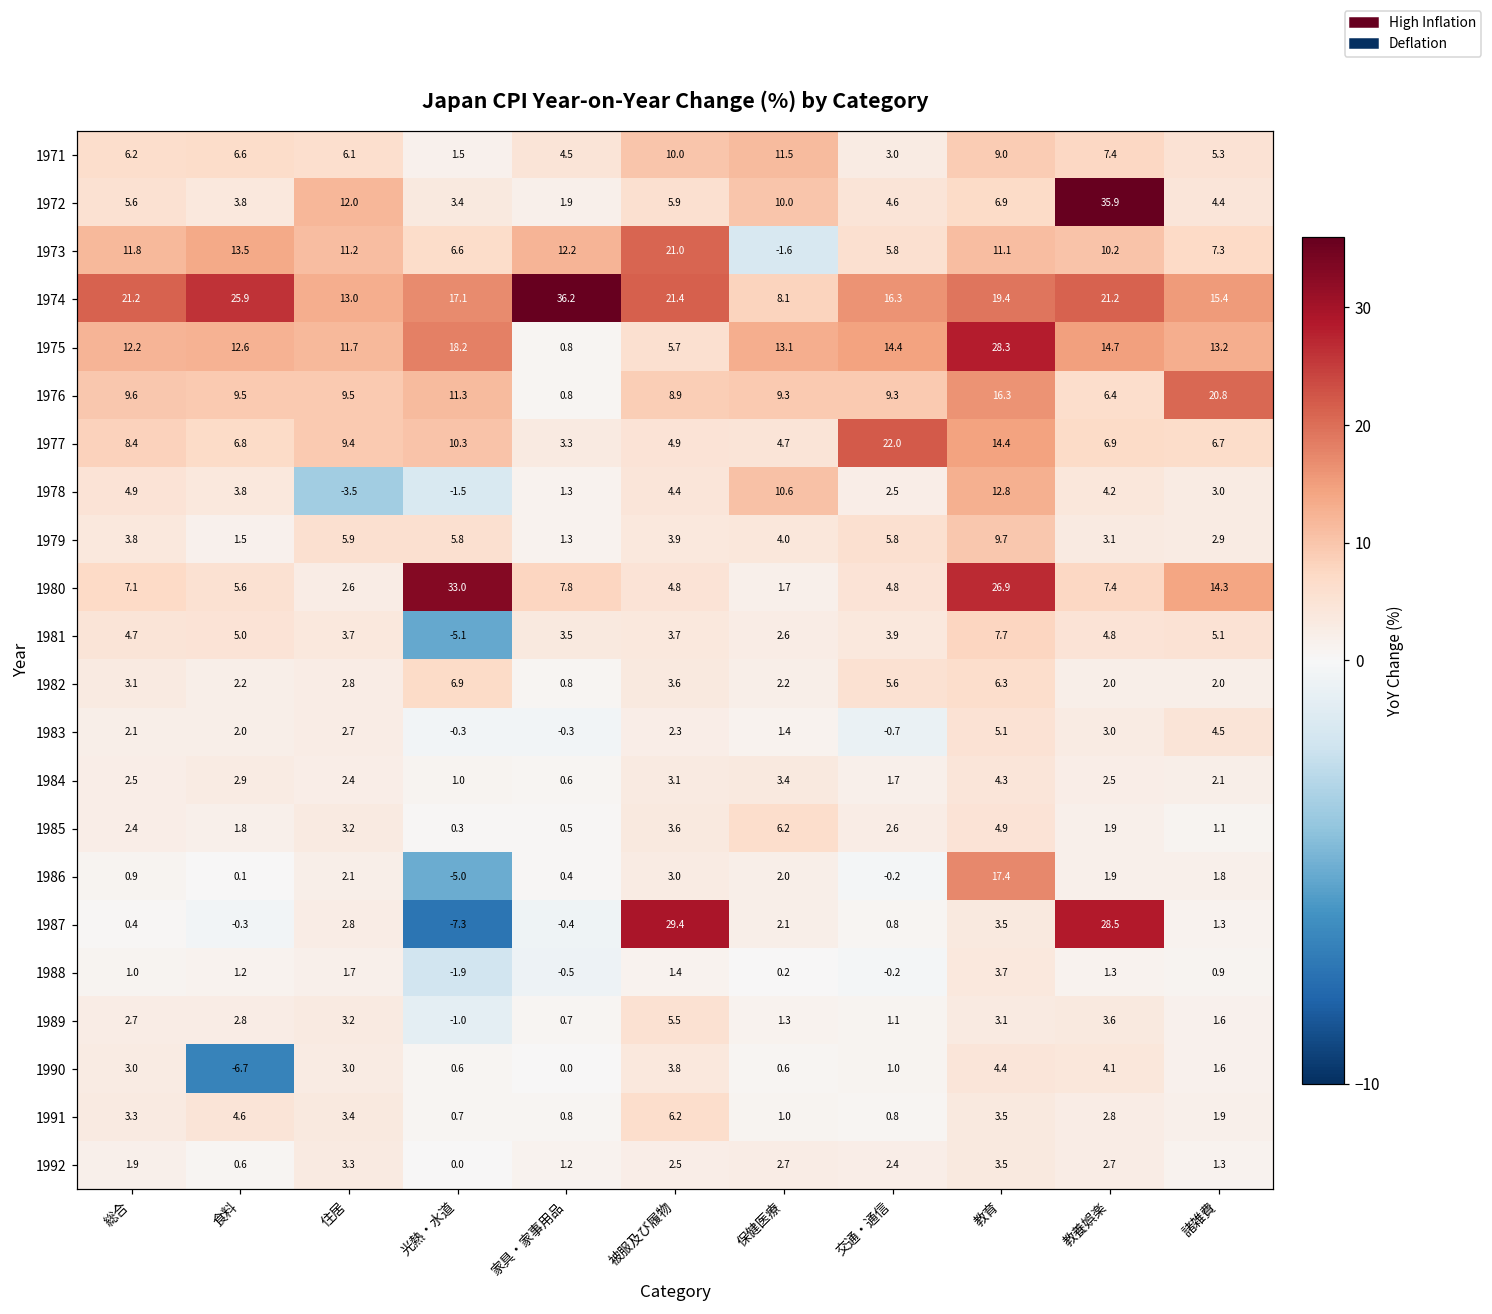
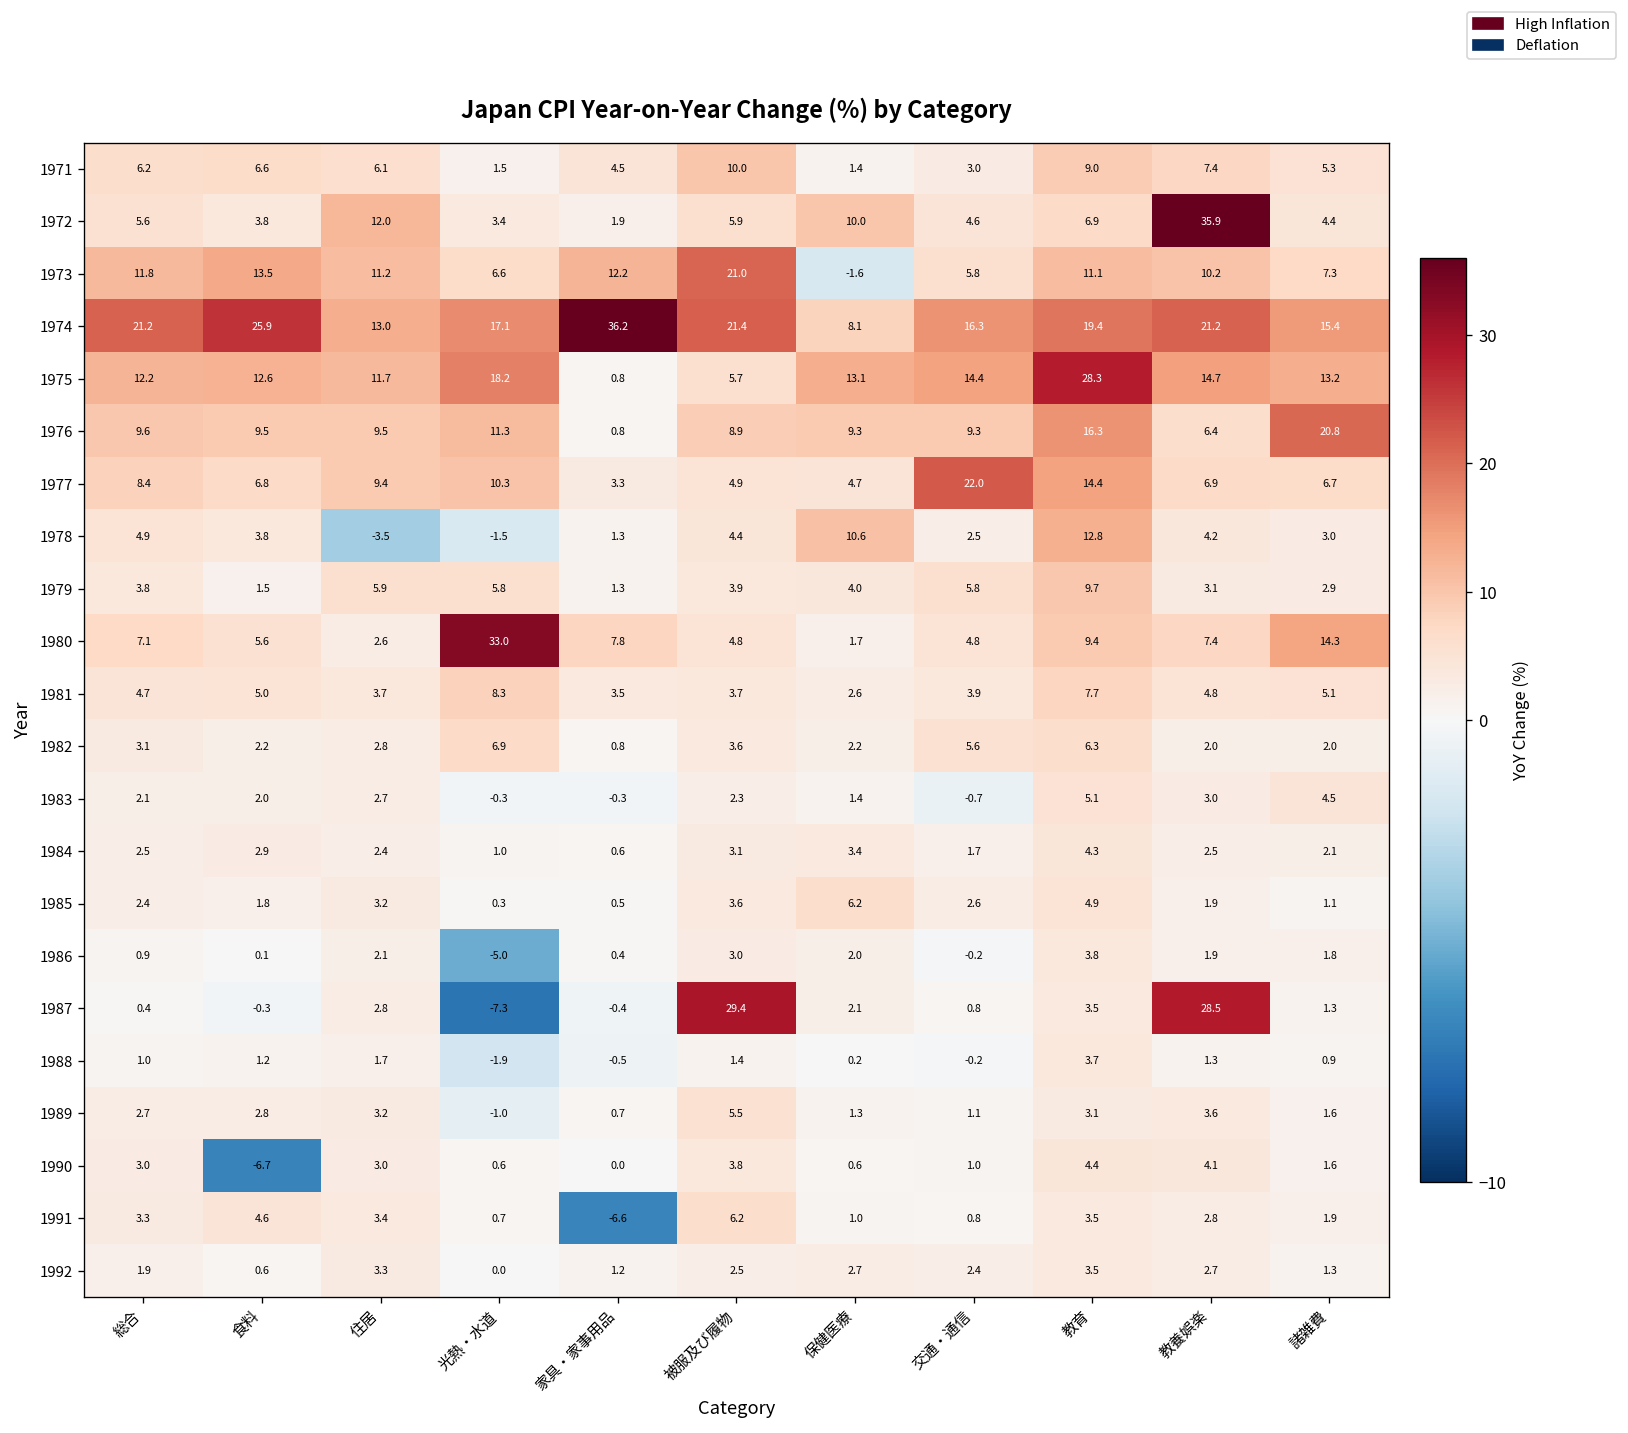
1971, 保健医療: 11.5 -> 1.4
1980, 教育: 26.9 -> 9.4
1981, 光熱・水道: -5.1 -> 8.3
1986, 教育: 17.4 -> 3.8
1991, 家具・家事用品: 0.8 -> -6.6
